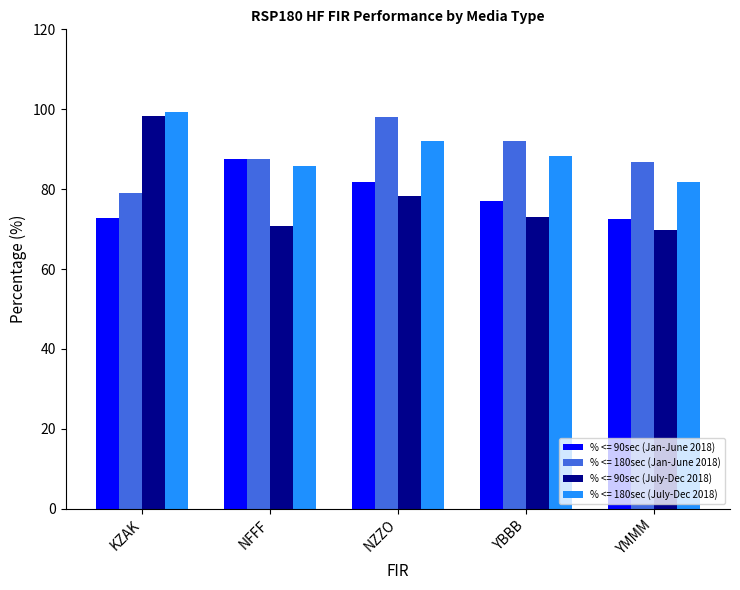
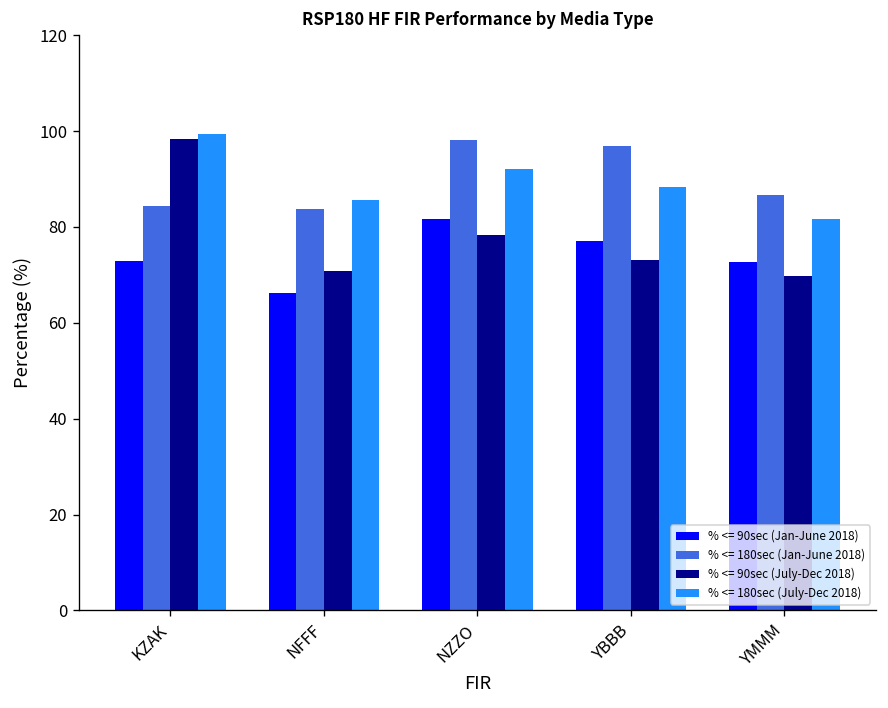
% <= 180sec (Jan-June 2018), KZAK: 79 -> 84
% <= 90sec (Jan-June 2018), NFFF: 88 -> 66
% <= 180sec (Jan-June 2018), NFFF: 88 -> 84
% <= 180sec (Jan-June 2018), YBBB: 92 -> 97
